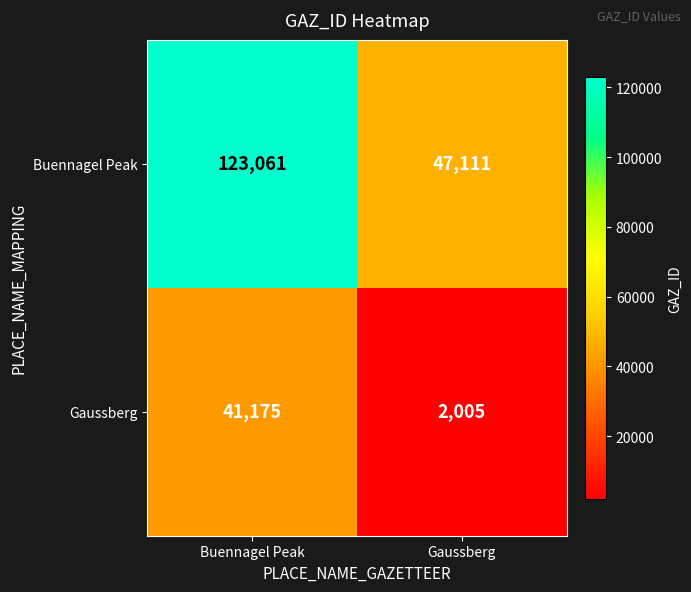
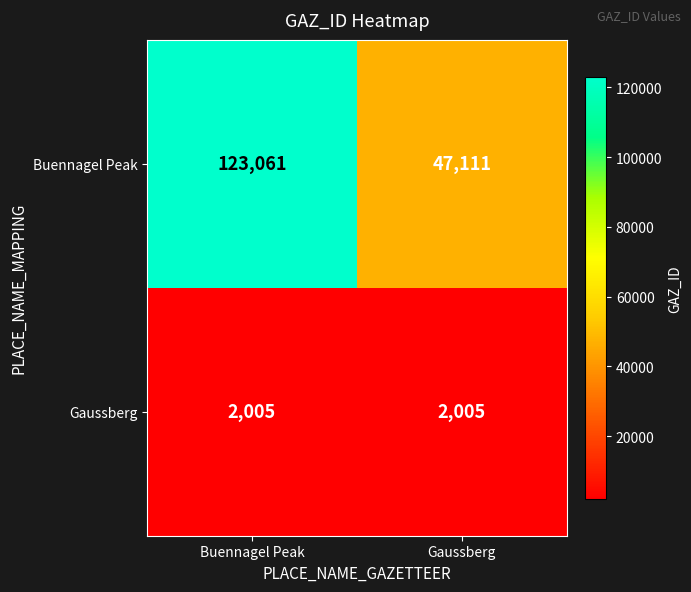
Gaussberg, Buennagel Peak: 41,175 -> 2,005
